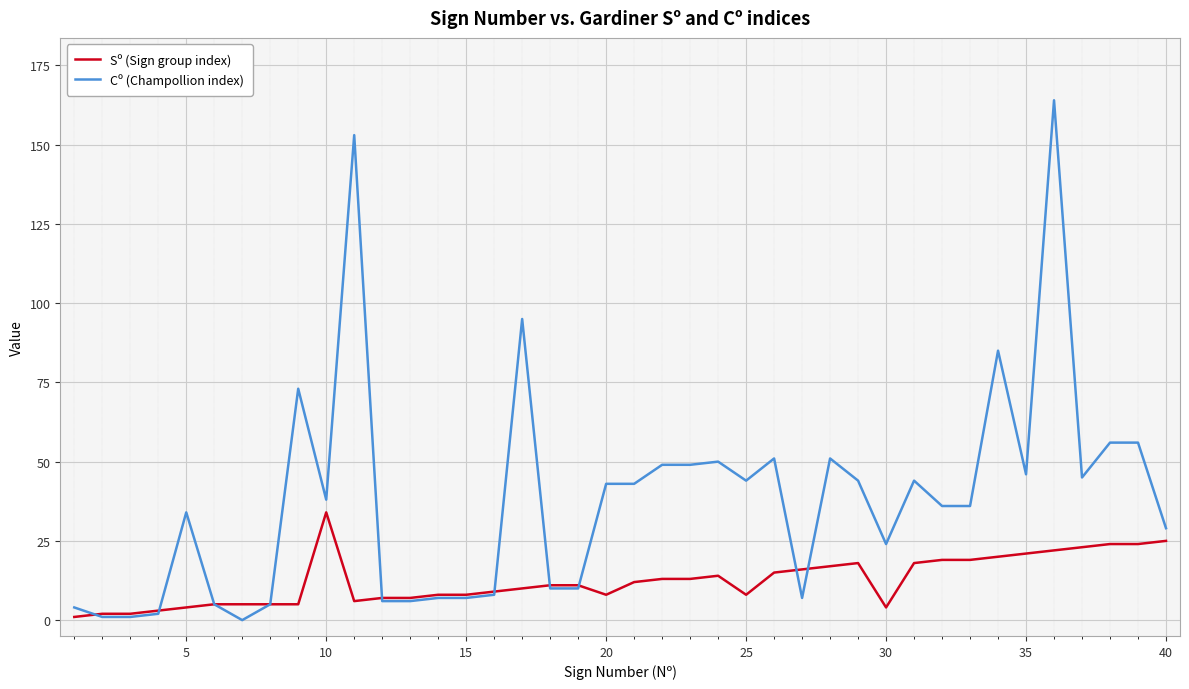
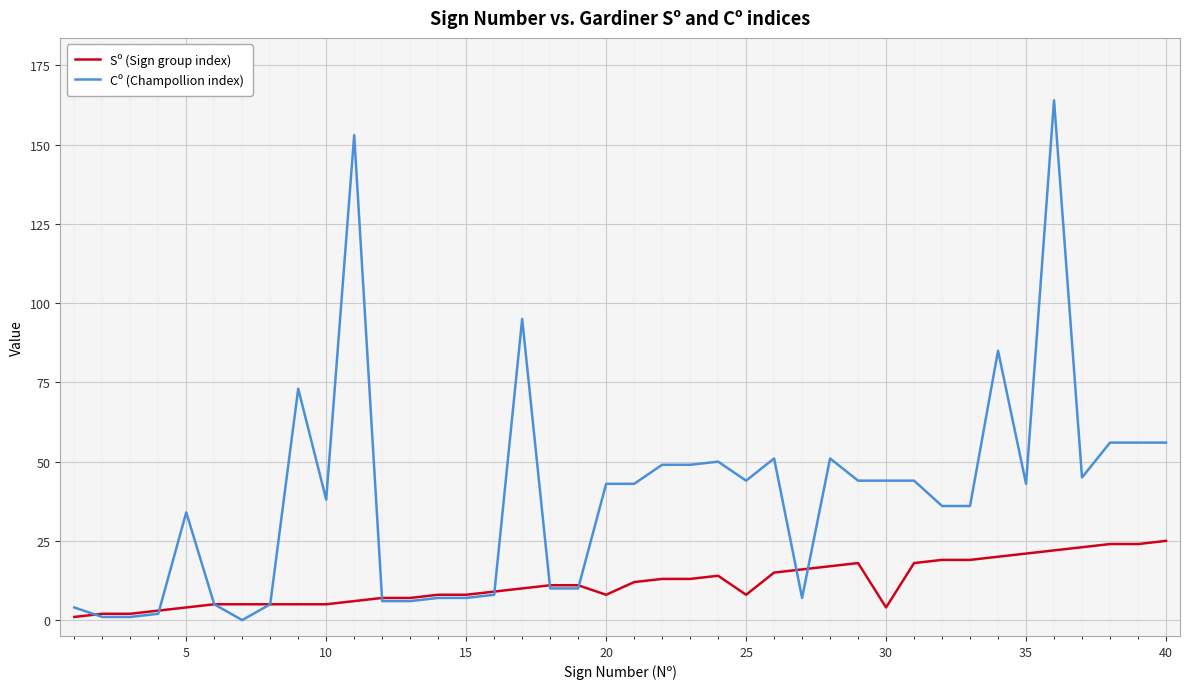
Sº (Sign group index), 10: 34 -> 5
Cº (Champollion index), 30: 24 -> 44
Cº (Champollion index), 35: 46 -> 43
Cº (Champollion index), 40: 29 -> 56
